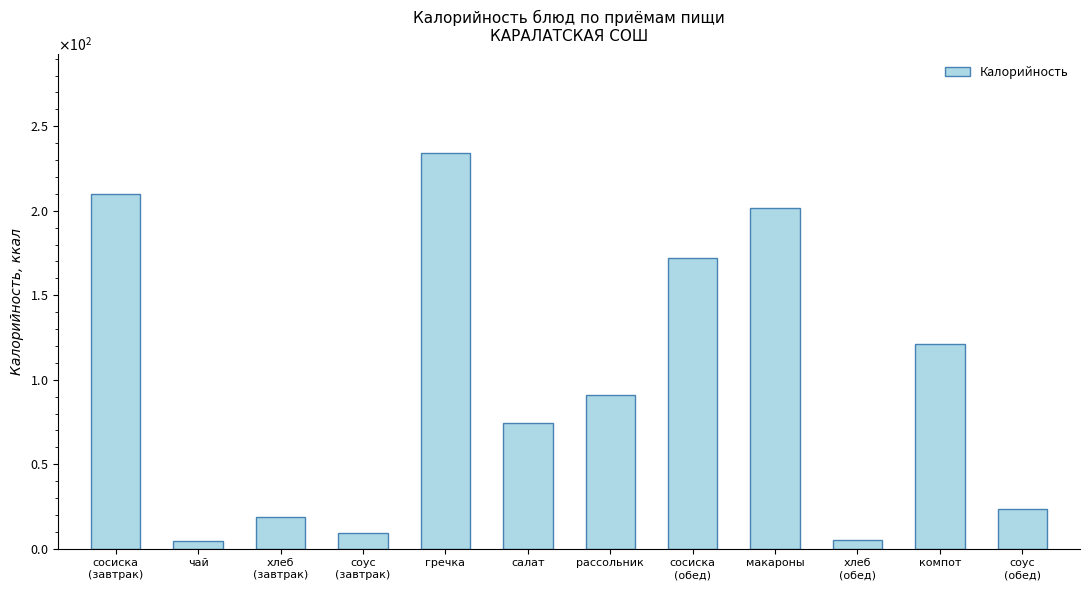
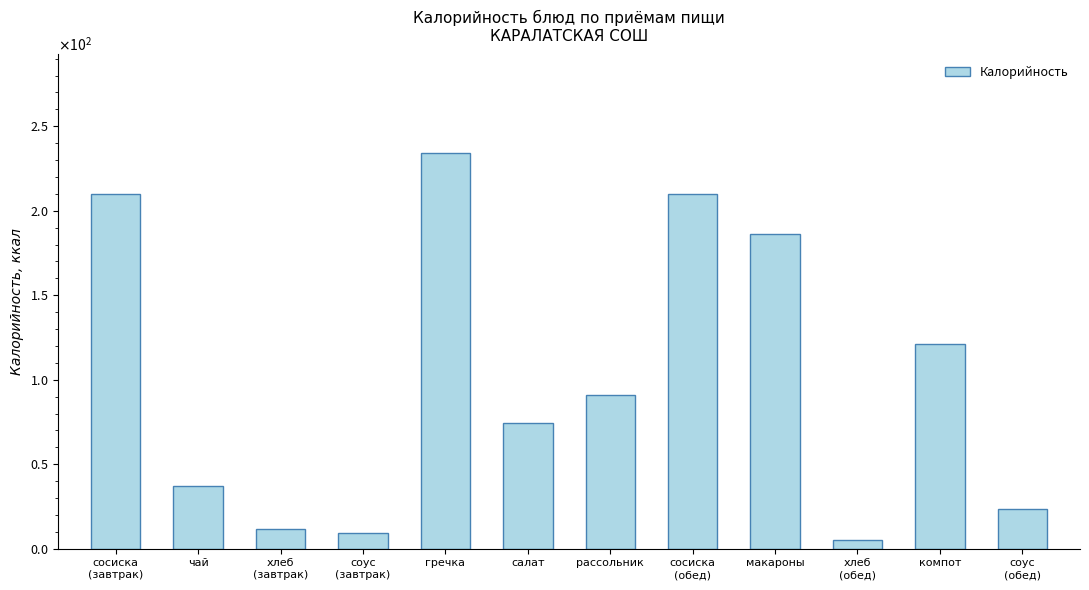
чай: 5 -> 37
хлеб (завтрак): 19 -> 11
сосиска (обед): 172 -> 210
макароны: 201 -> 186
